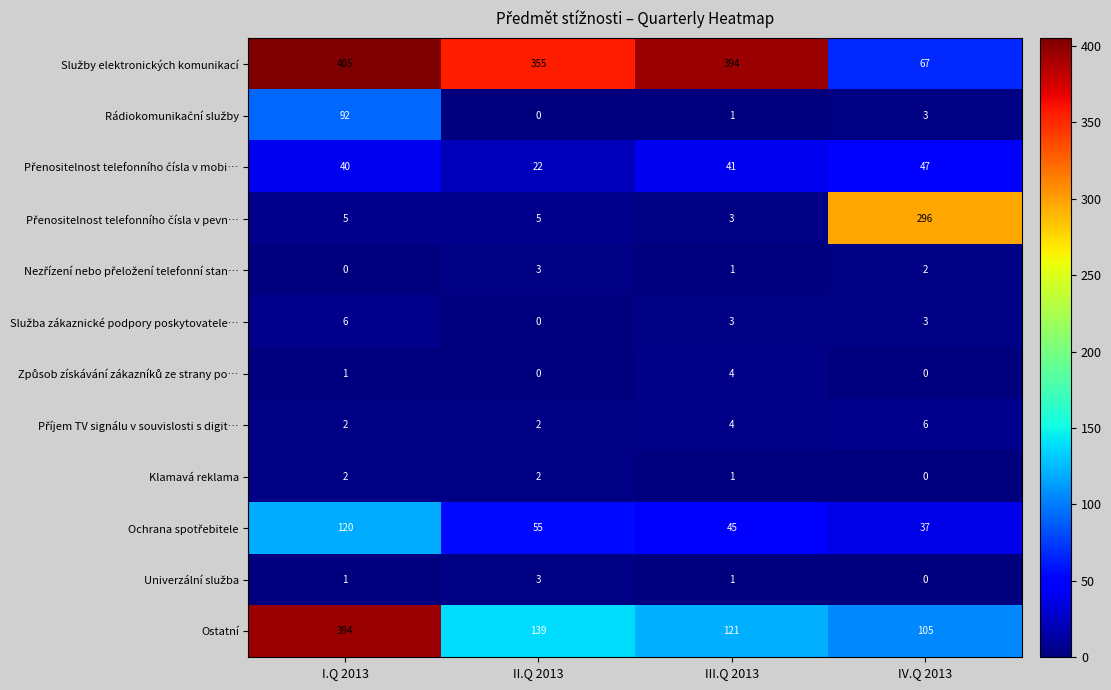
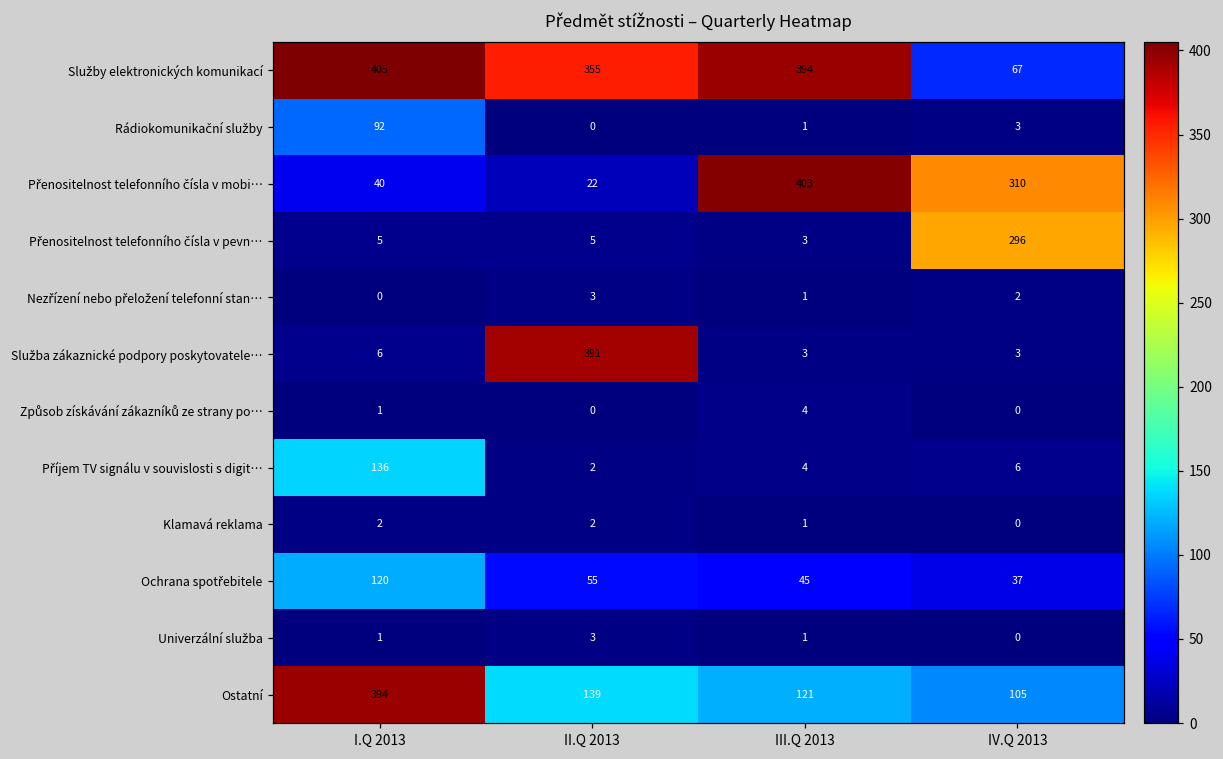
Přenositelnost telefonního čísla v mobi…, III.Q 2013: 41 -> 403
Přenositelnost telefonního čísla v mobi…, IV.Q 2013: 47 -> 310
Služba zákaznické podpory poskytovatele…, II.Q 2013: 0 -> 391
Příjem TV signálu v souvislosti s digit…, I.Q 2013: 2 -> 136
